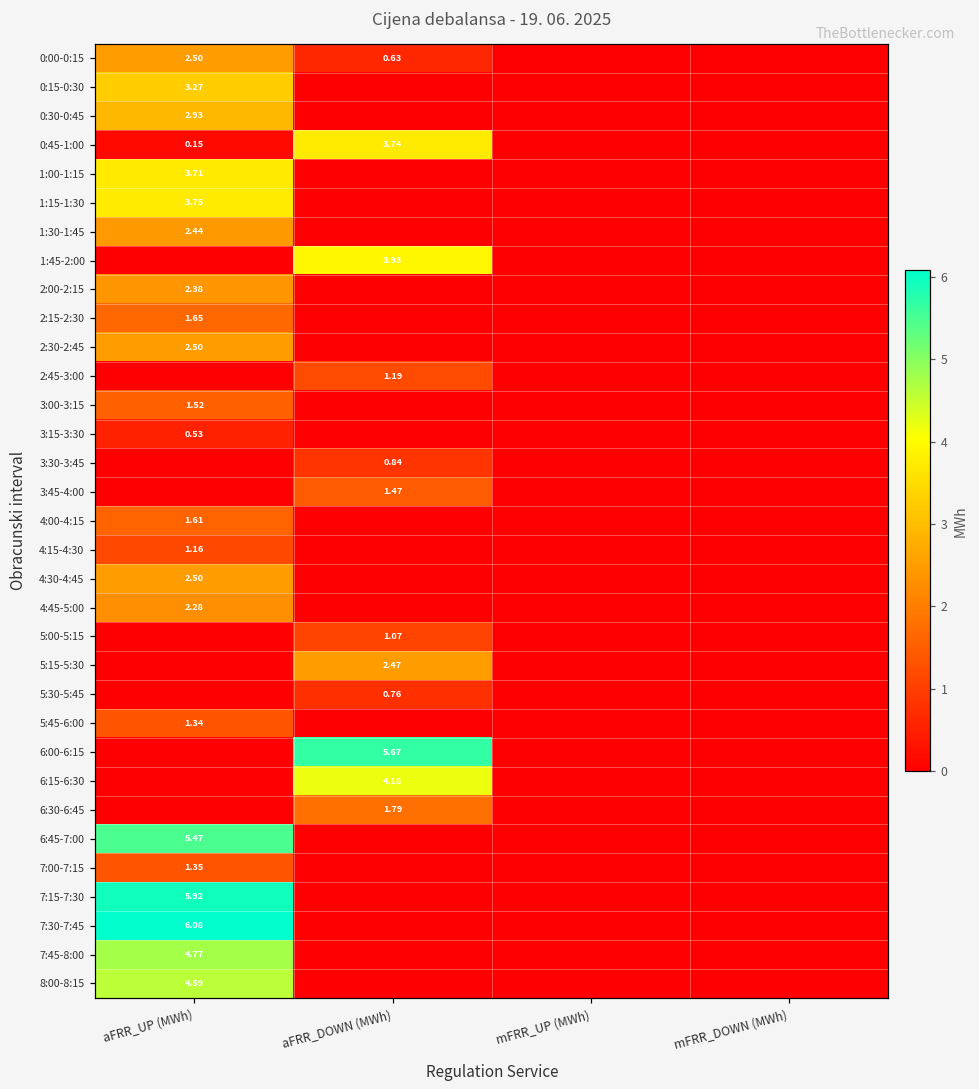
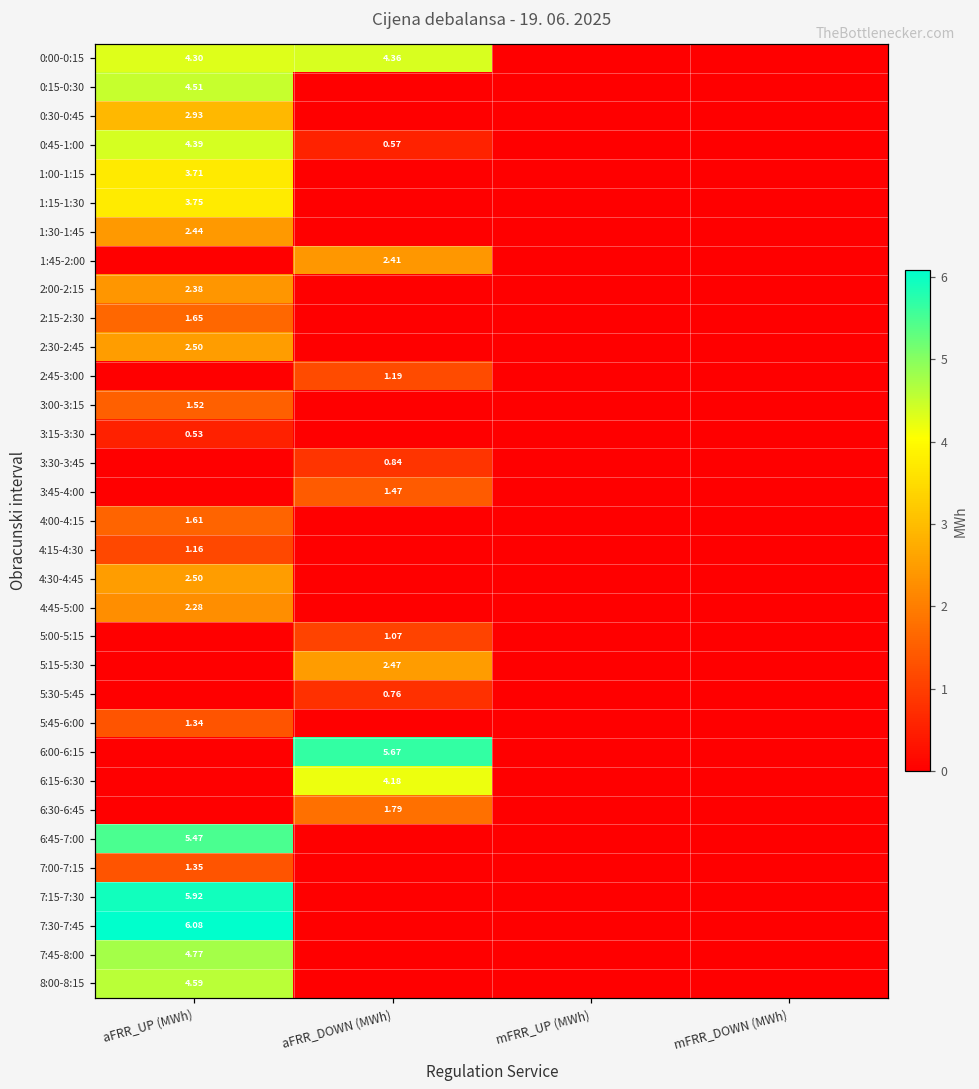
0:00-0:15, aFRR_UP (MWh): 2.50 -> 4.30
0:00-0:15, aFRR_DOWN (MWh): 0.63 -> 4.36
0:15-0:30, aFRR_UP (MWh): 3.27 -> 4.51
0:45-1:00, aFRR_UP (MWh): 0.15 -> 4.39
0:45-1:00, aFRR_DOWN (MWh): 3.74 -> 0.57
1:45-2:00, aFRR_DOWN (MWh): 3.93 -> 2.41
